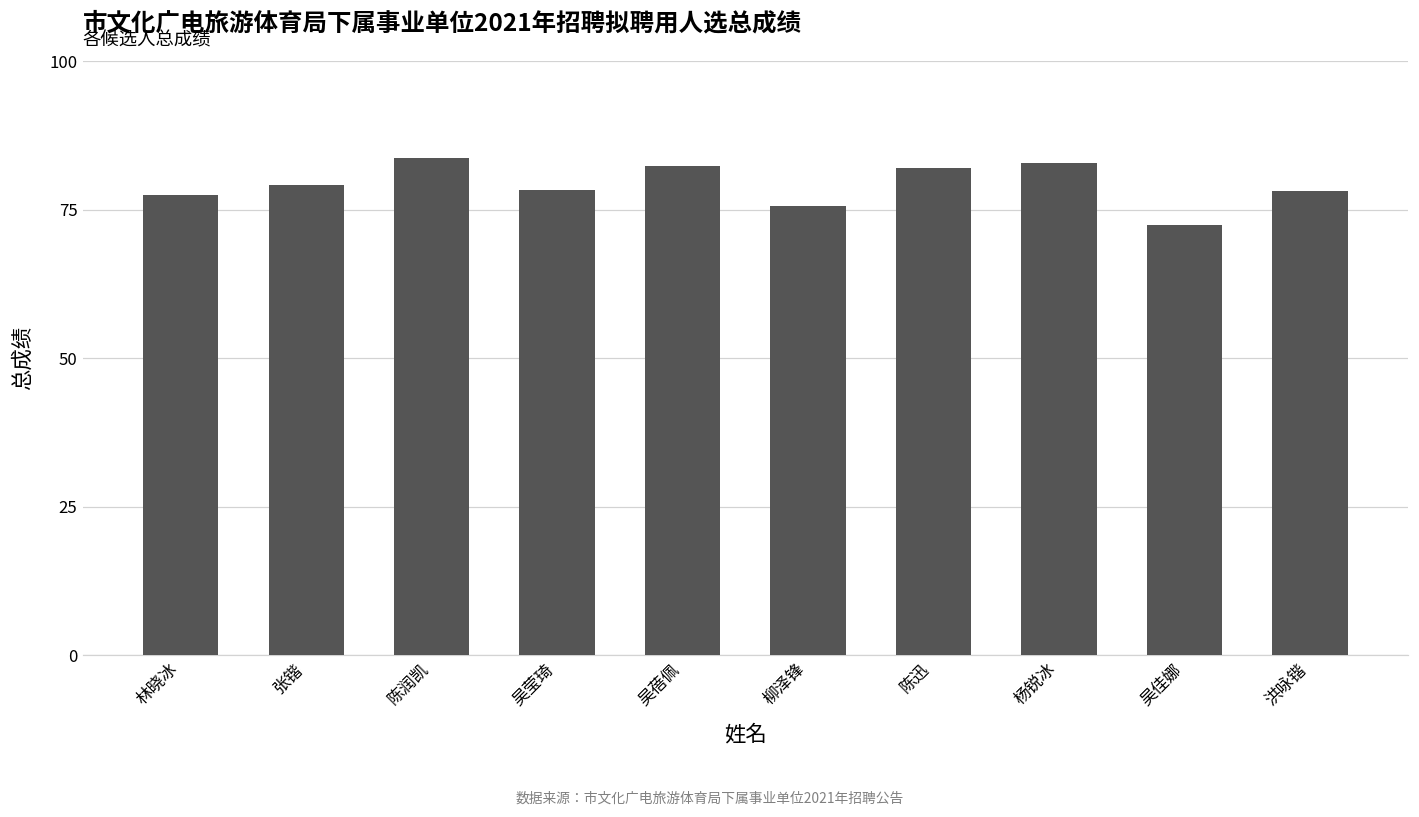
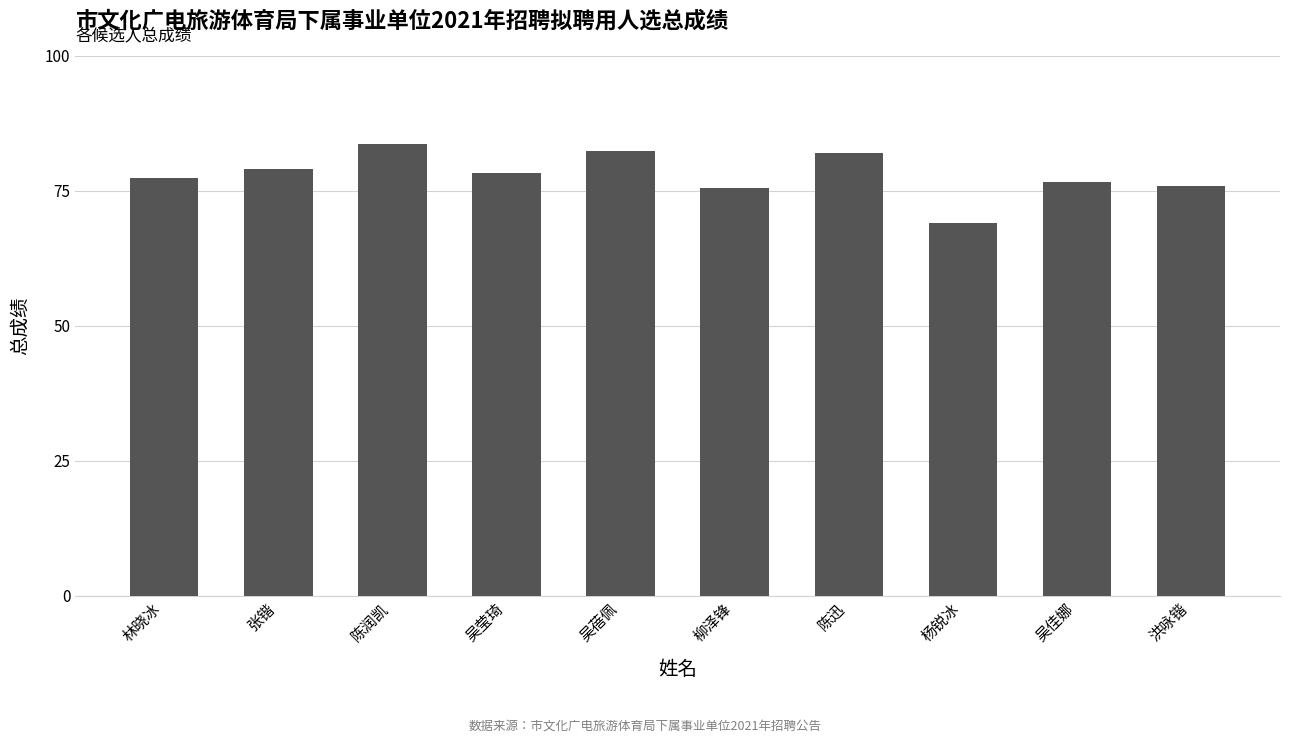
杨锐冰: 83 -> 69
吴佳娜: 72 -> 77
洪咏锴: 78 -> 76
